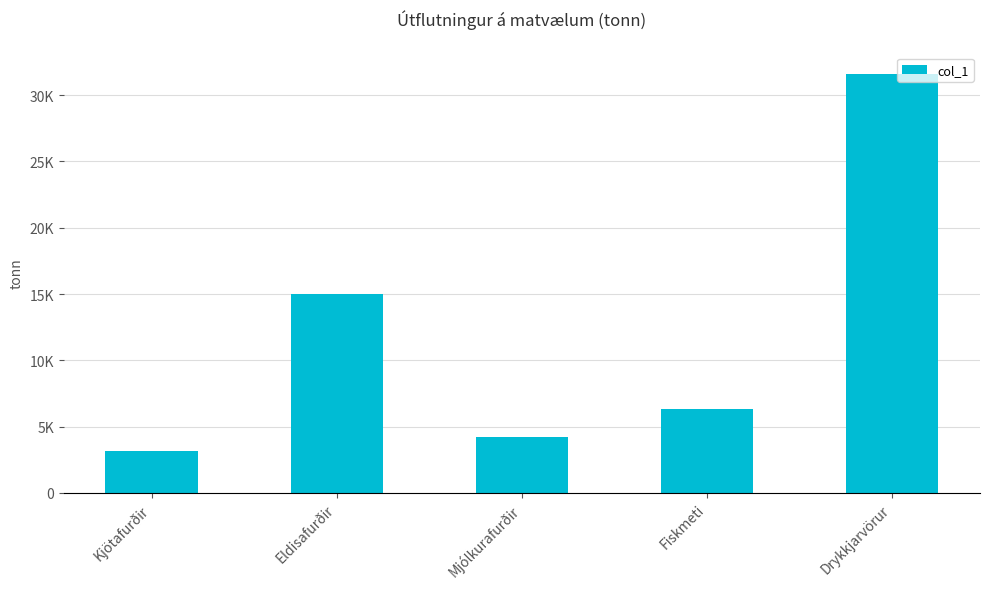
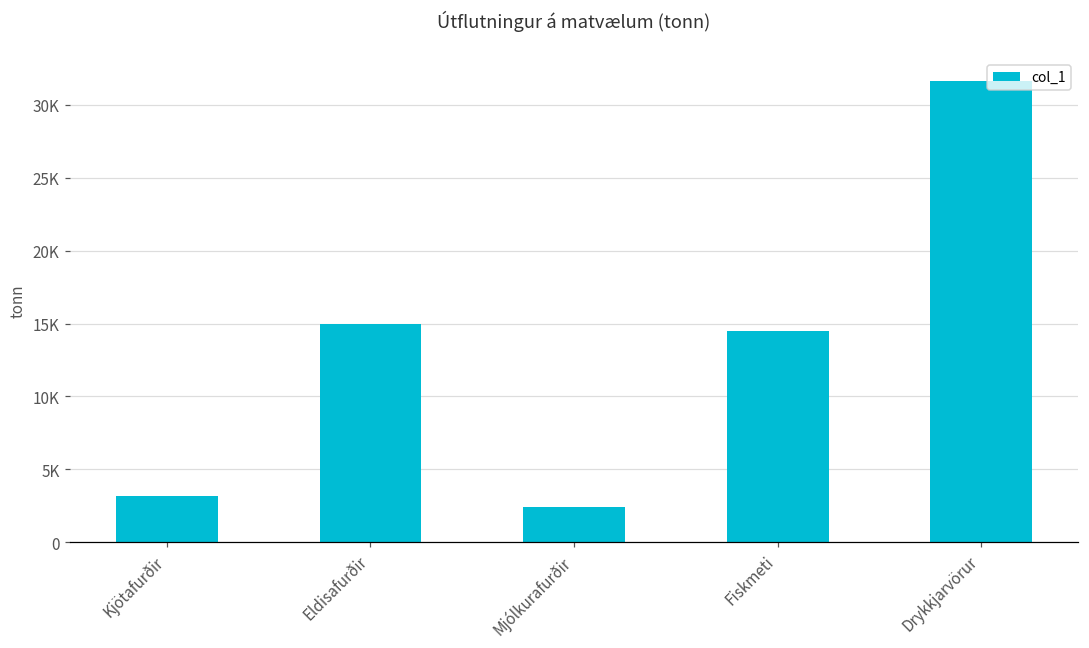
Mjólkurafurðir: 4200 -> 2400
Fiskmeti: 6400 -> 14500
